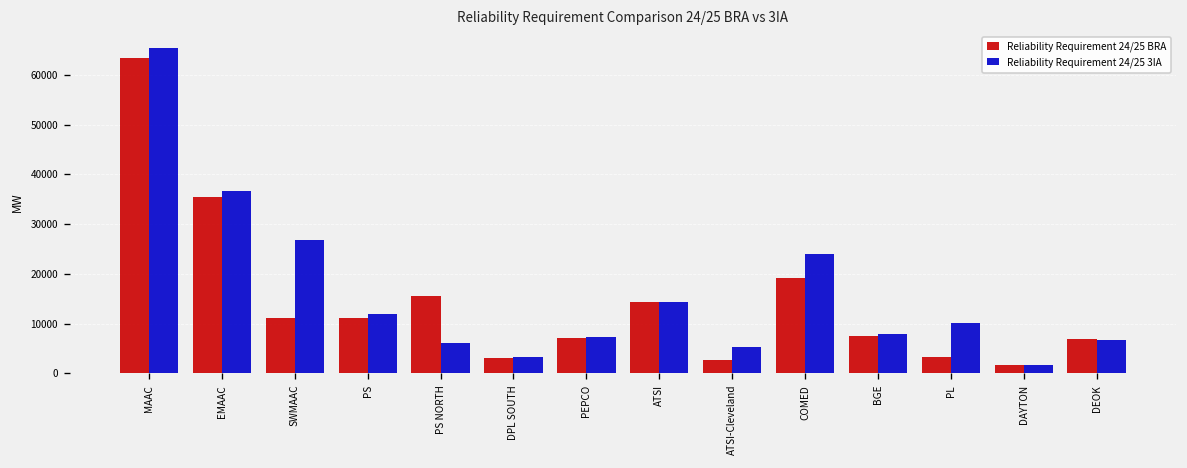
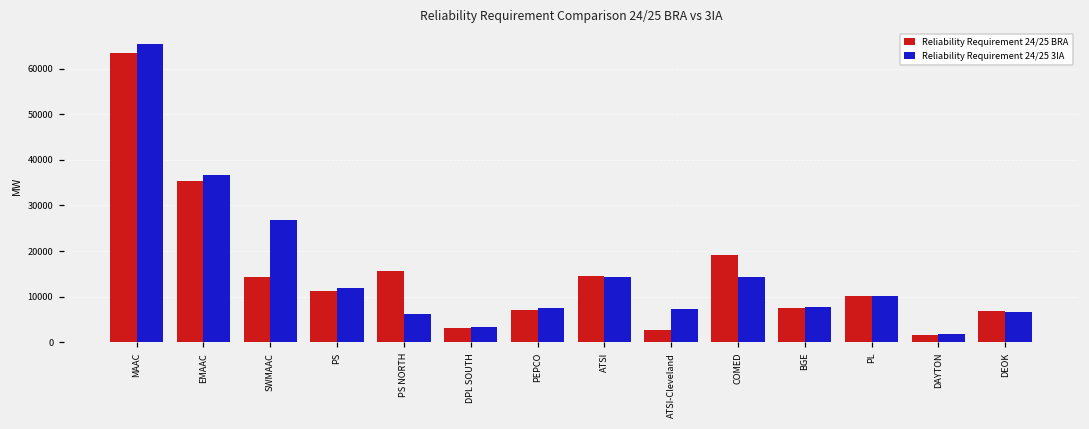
Reliability Requirement 24/25 BRA, SWMAAC: 11000 -> 14000
Reliability Requirement 24/25 3IA, ATSI-Cleveland: 5000 -> 7000
Reliability Requirement 24/25 3IA, COMED: 24000 -> 14000
Reliability Requirement 24/25 BRA, PL: 3000 -> 10000
